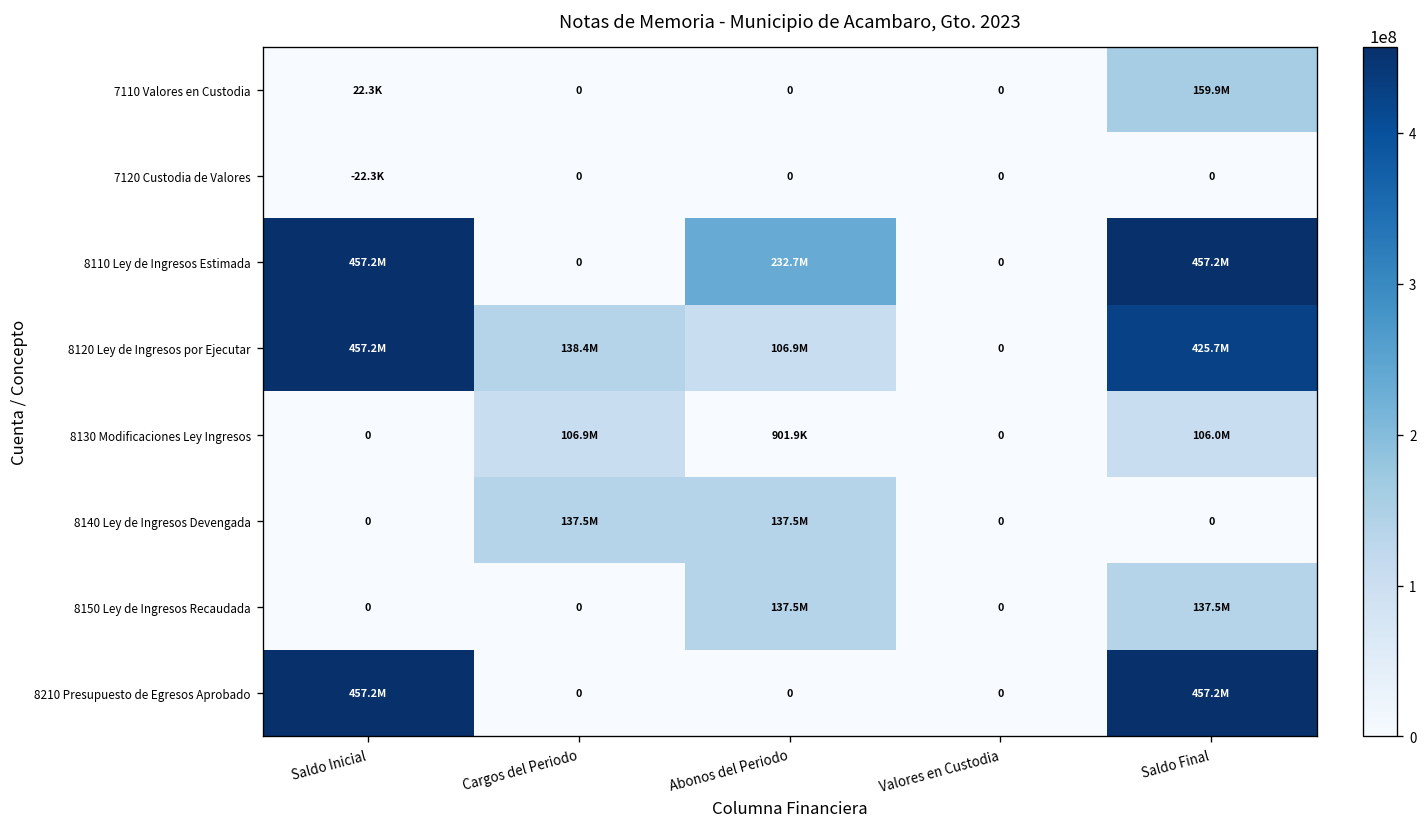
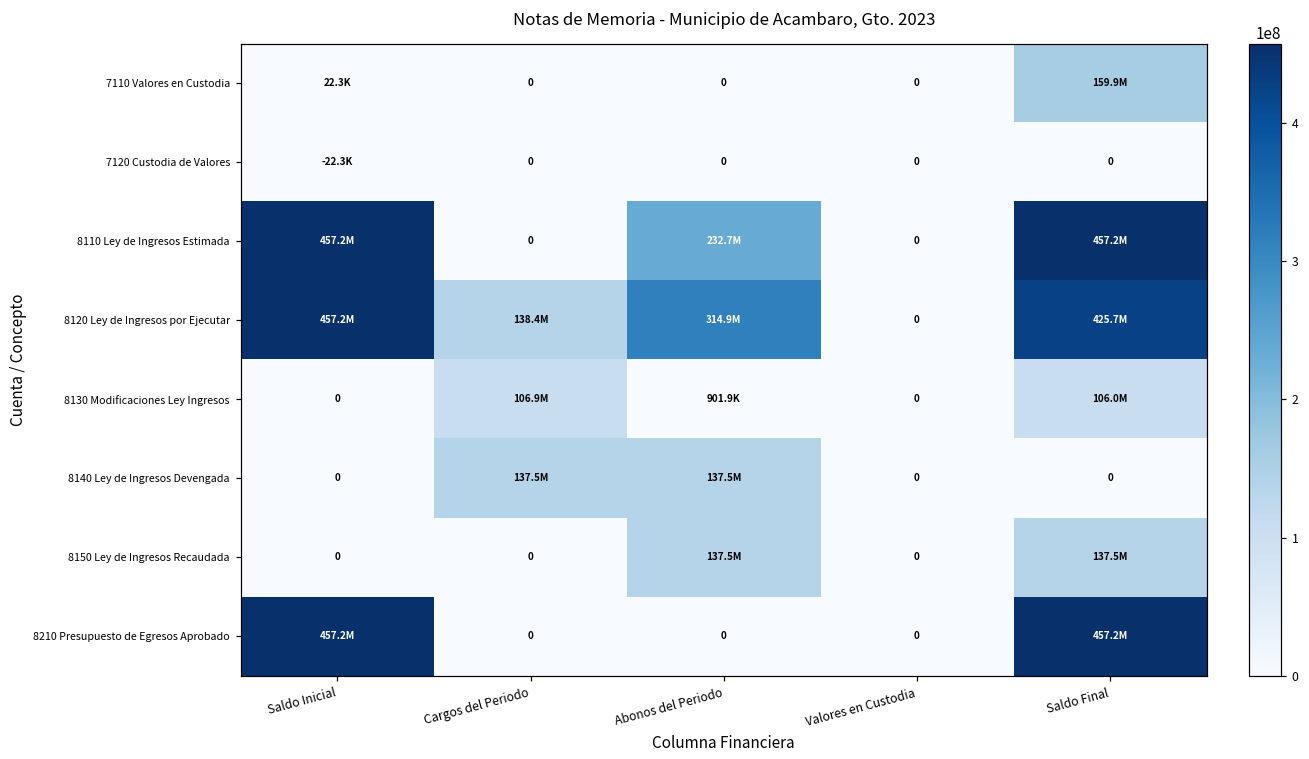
8120 Ley de Ingresos por Ejecutar, Abonos del Periodo: 106.9M -> 314.9M
